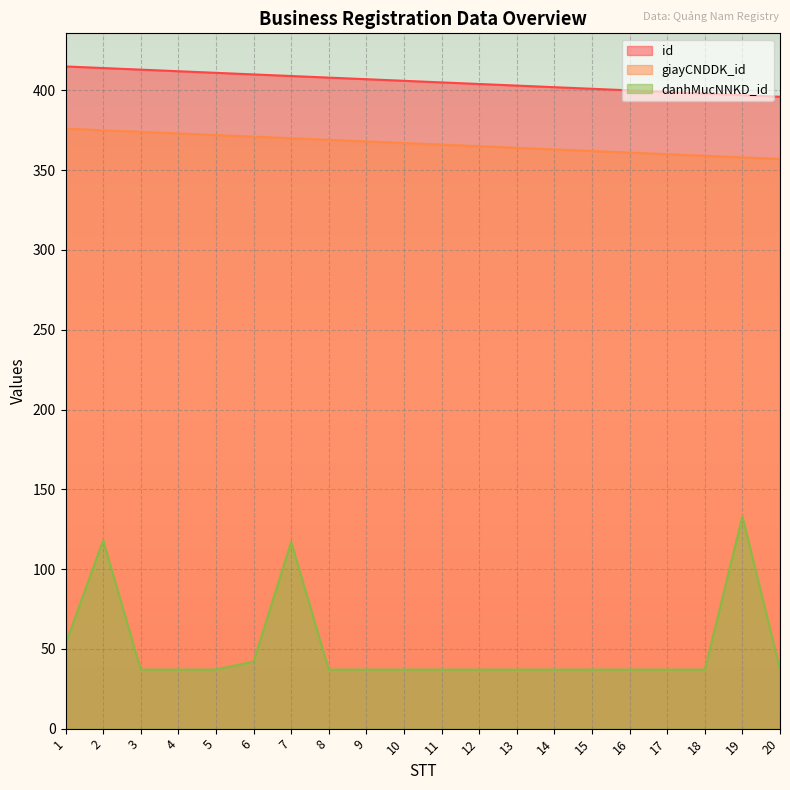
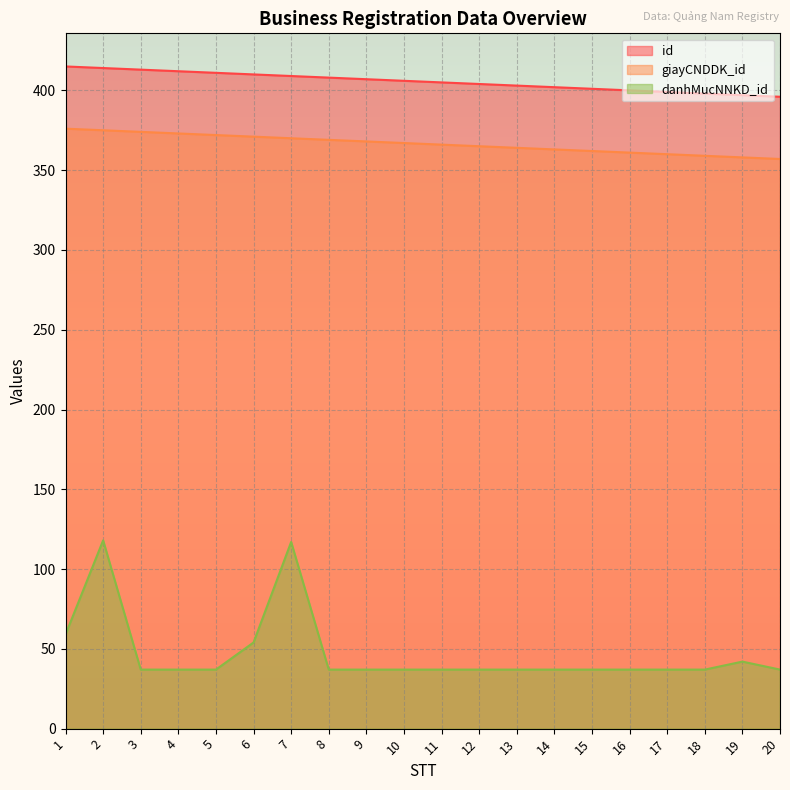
danhMucNNKD_id, 1: 53 -> 59
danhMucNNKD_id, 6: 42 -> 54
danhMucNNKD_id, 19: 133 -> 42
